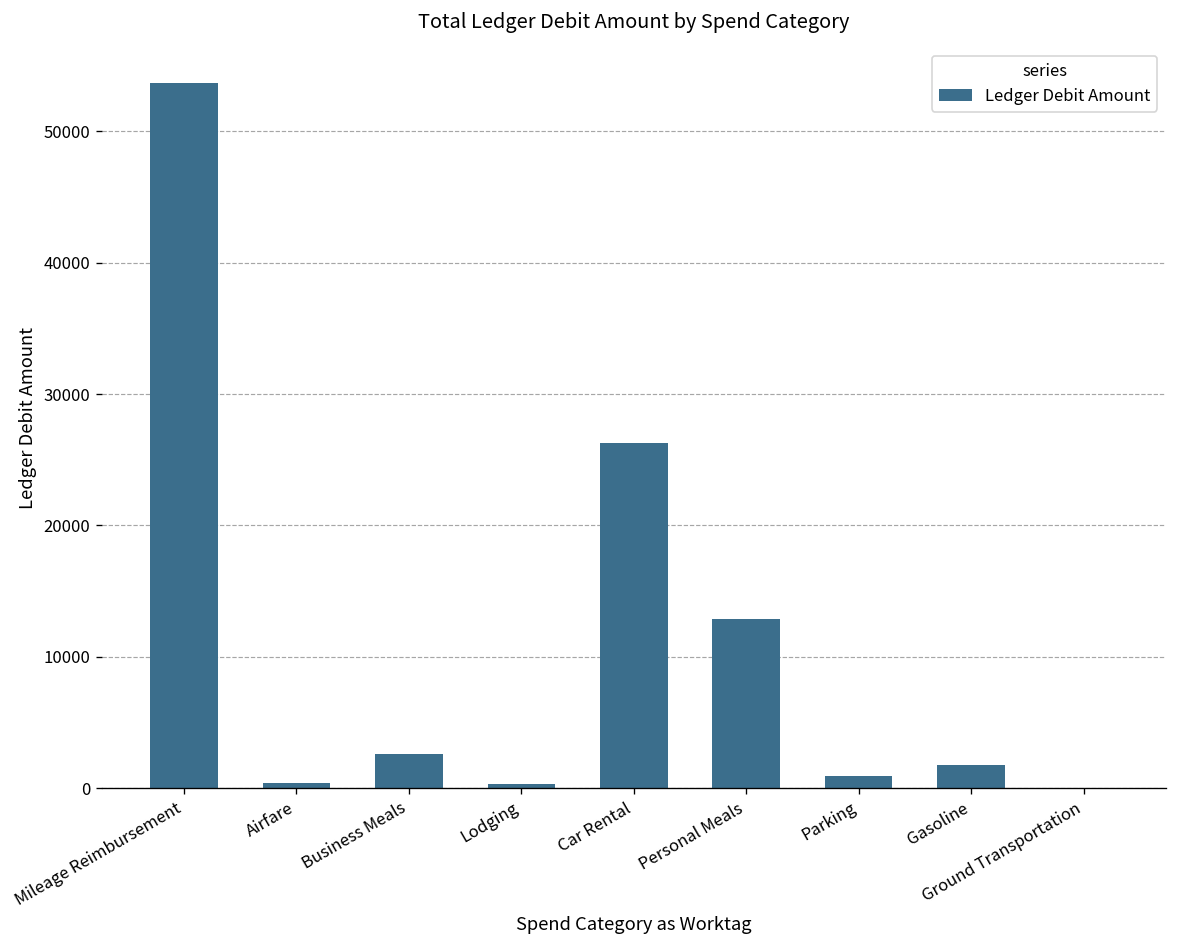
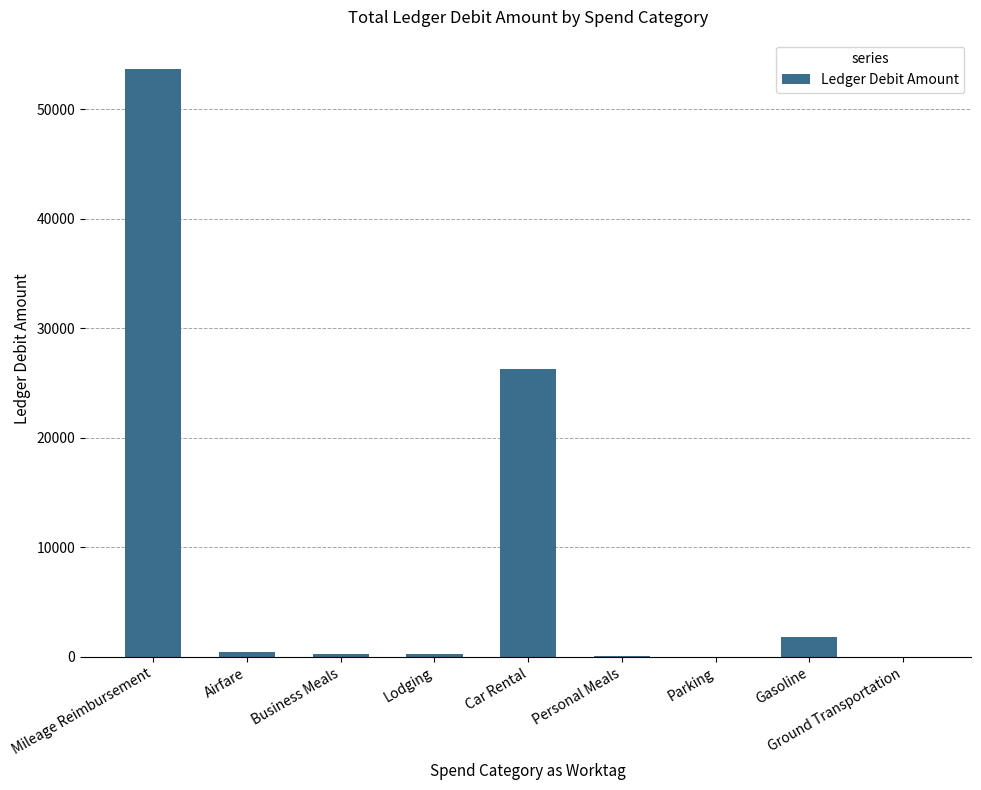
Business Meals: 2600 -> 200
Personal Meals: 12900 -> 100
Parking: 900 -> 0
